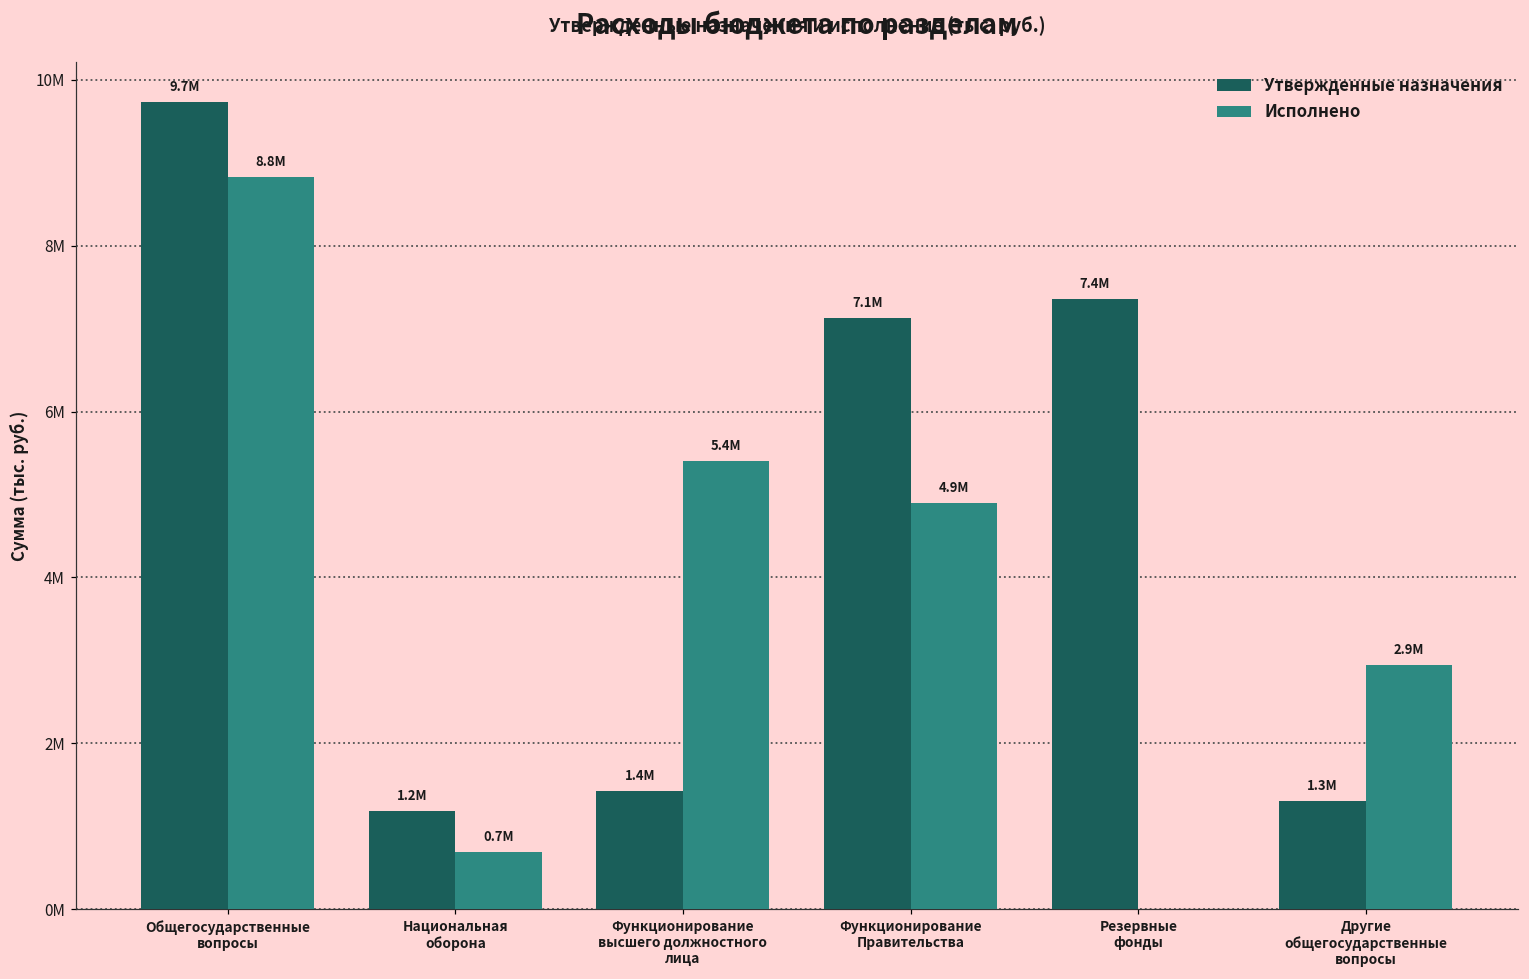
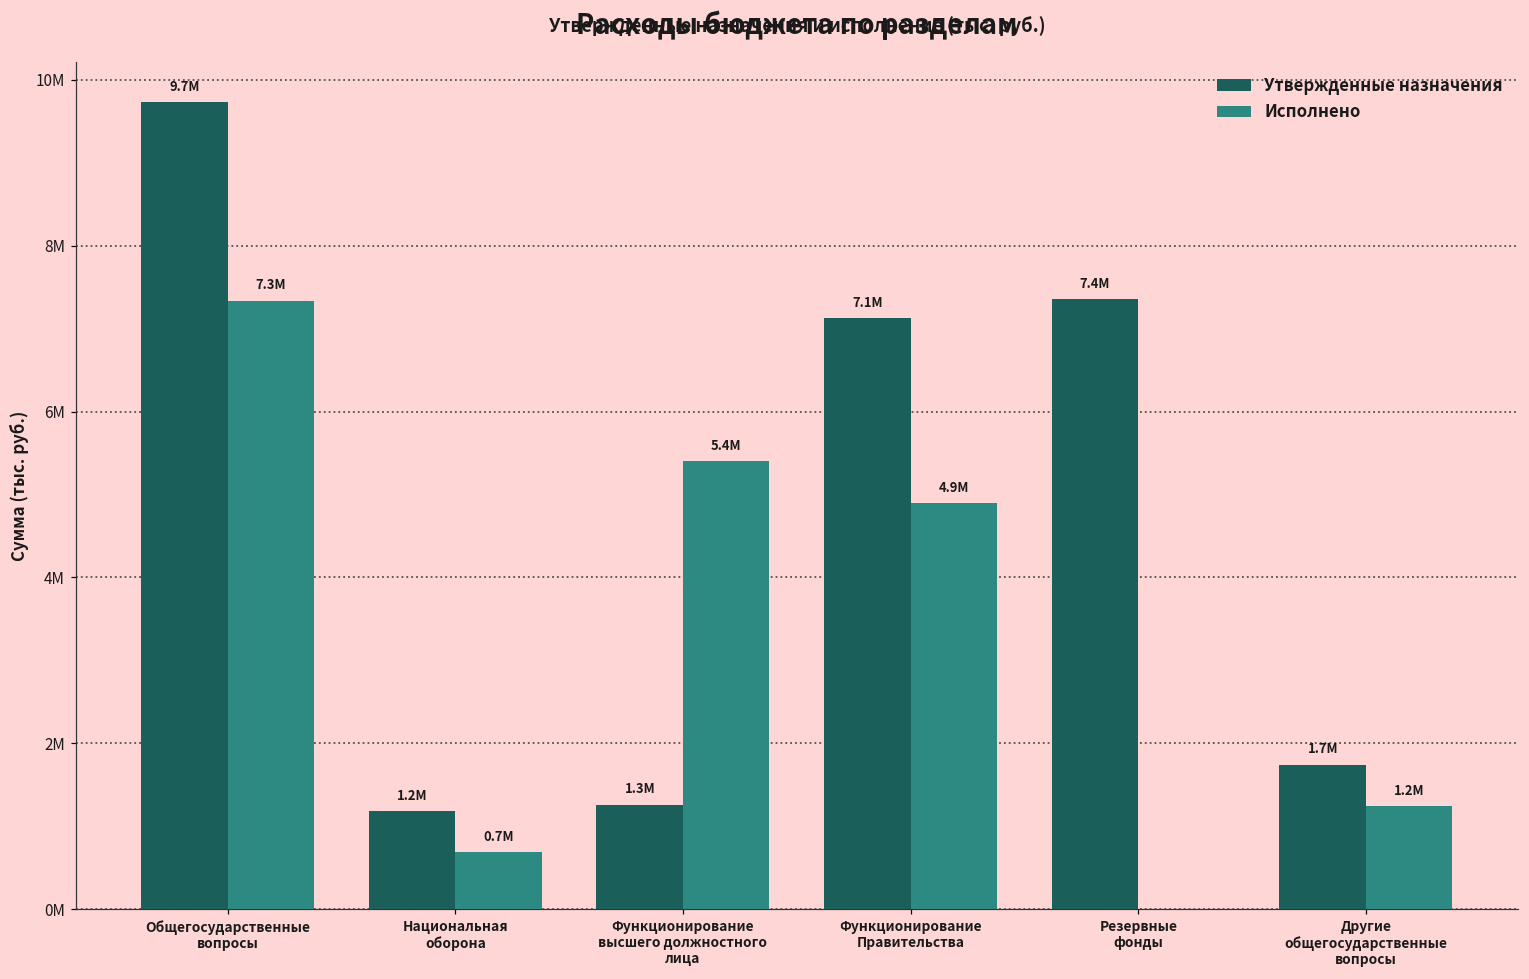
Исполнено, Общегосударственные вопросы: 8.8M -> 7.3M
Утвержденные назначения, Функционирование высшего должностного лица: 1.4M -> 1.3M
Утвержденные назначения, Другие общегосударственные вопросы: 1.3M -> 1.7M
Исполнено, Другие общегосударственные вопросы: 2.9M -> 1.2M
